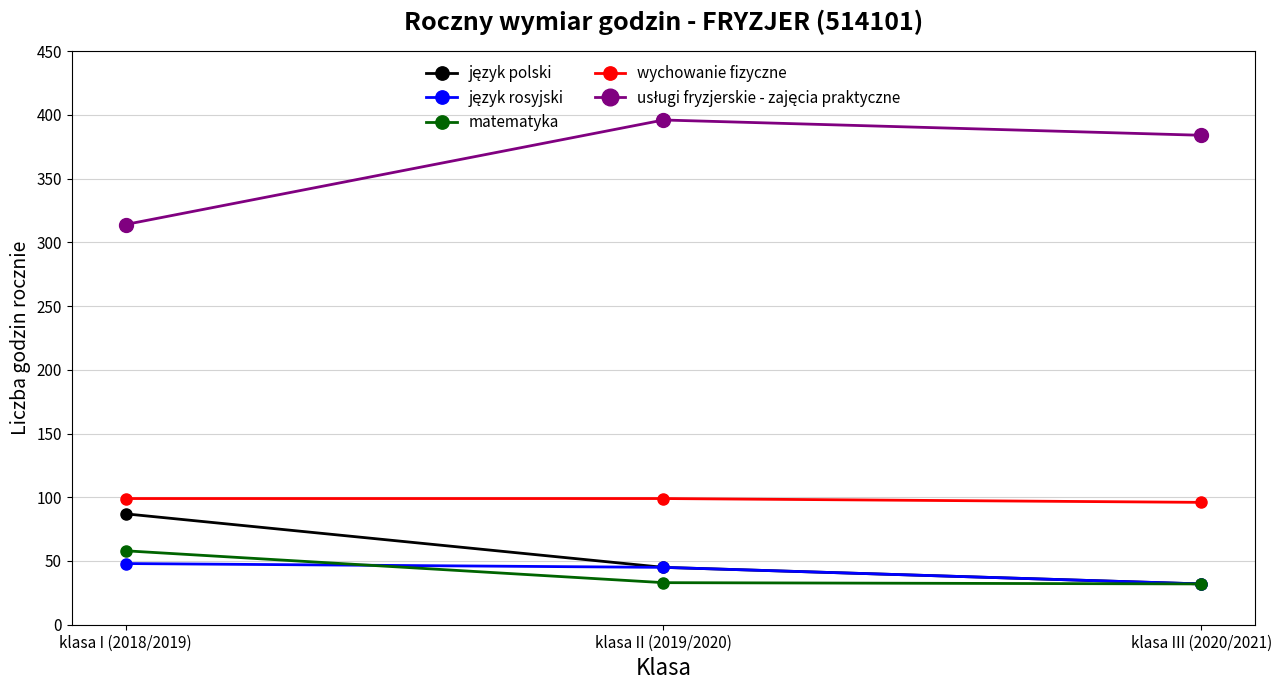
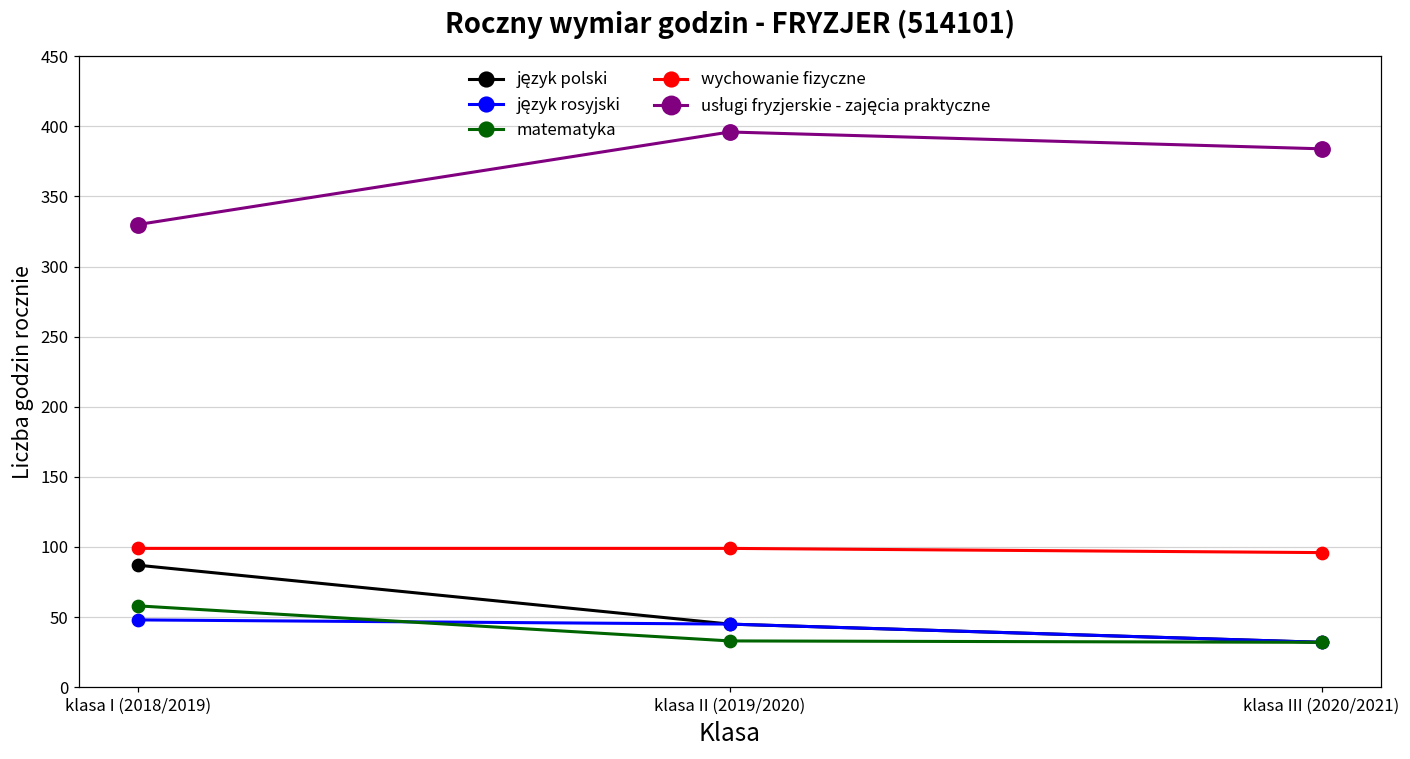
usługi fryzjerskie - zajęcia praktyczne, klasa I (2018/2019): 314 -> 330
